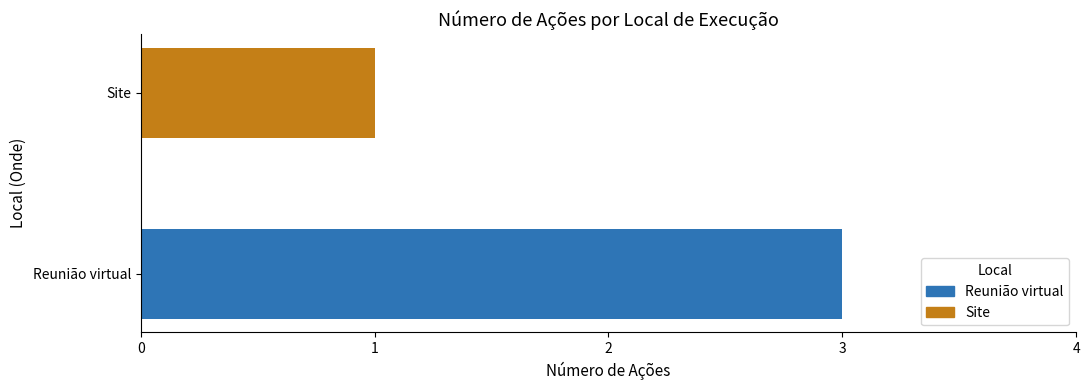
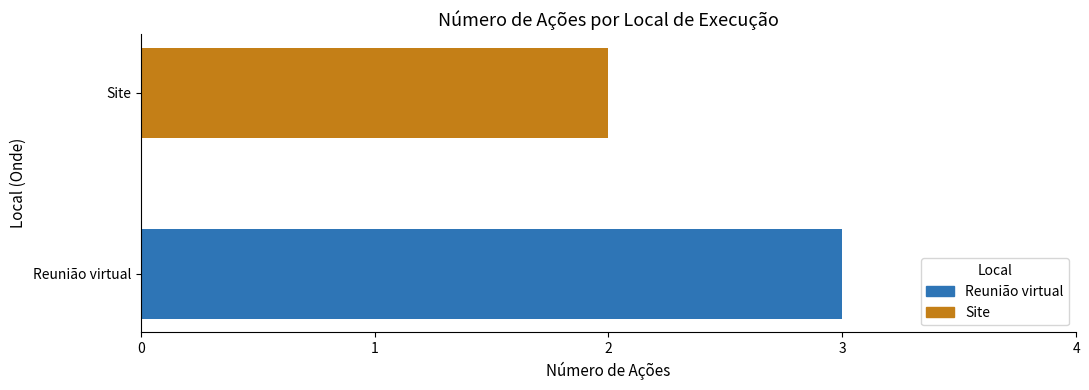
Site: 1 -> 2
